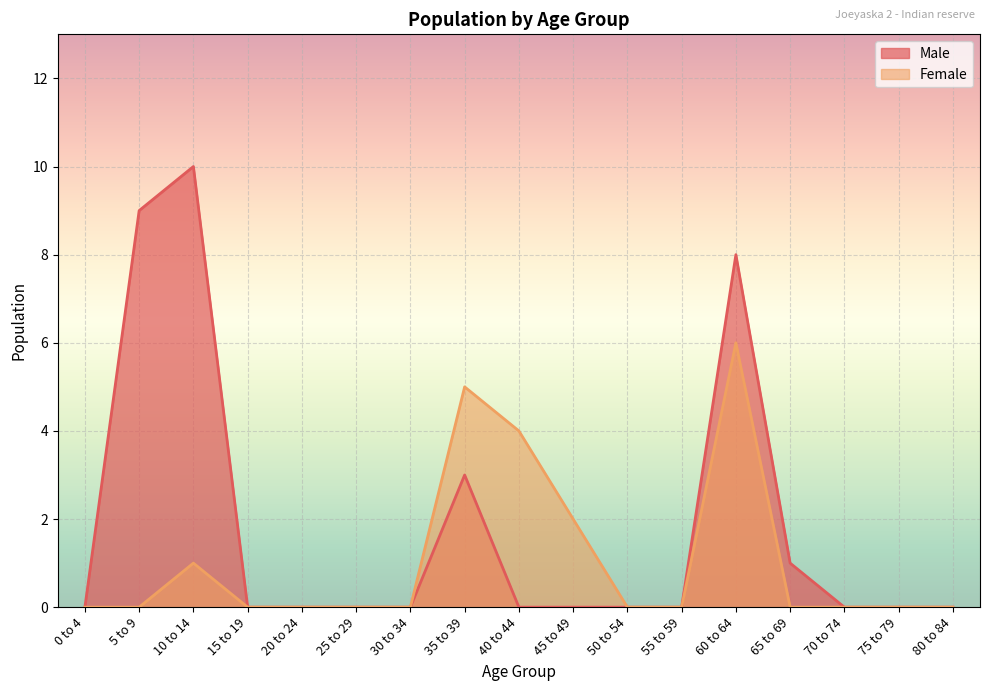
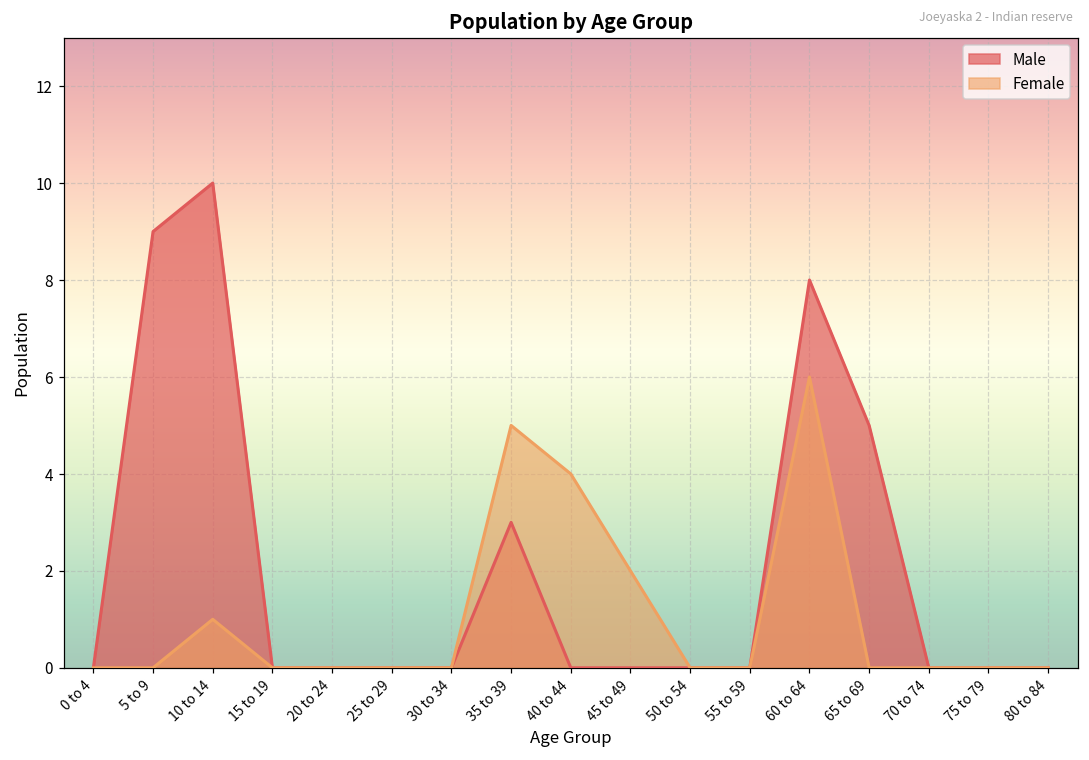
Male, 65 to 69: 1 -> 5
